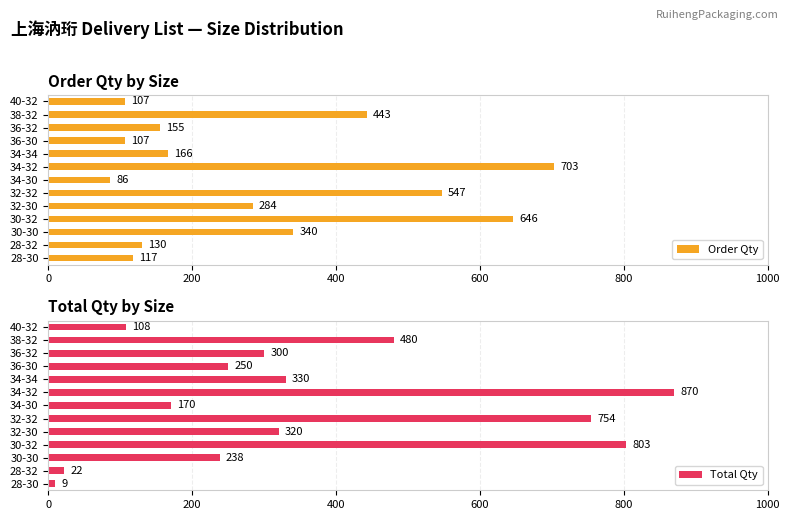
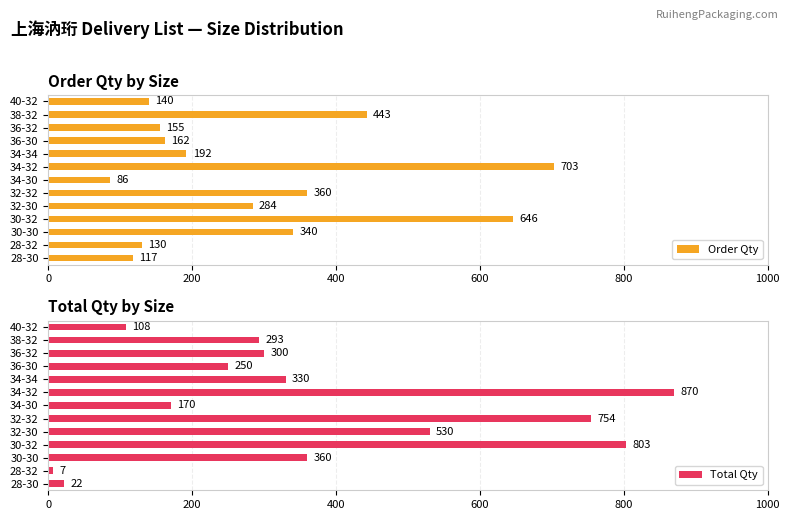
Order Qty by Size, 40-32: 107 -> 140
Order Qty by Size, 36-30: 107 -> 162
Order Qty by Size, 34-34: 166 -> 192
Order Qty by Size, 32-32: 547 -> 360
Total Qty by Size, 38-32: 480 -> 293
Total Qty by Size, 32-30: 320 -> 530
Total Qty by Size, 30-30: 238 -> 360
Total Qty by Size, 28-32: 22 -> 7
Total Qty by Size, 28-30: 9 -> 22
